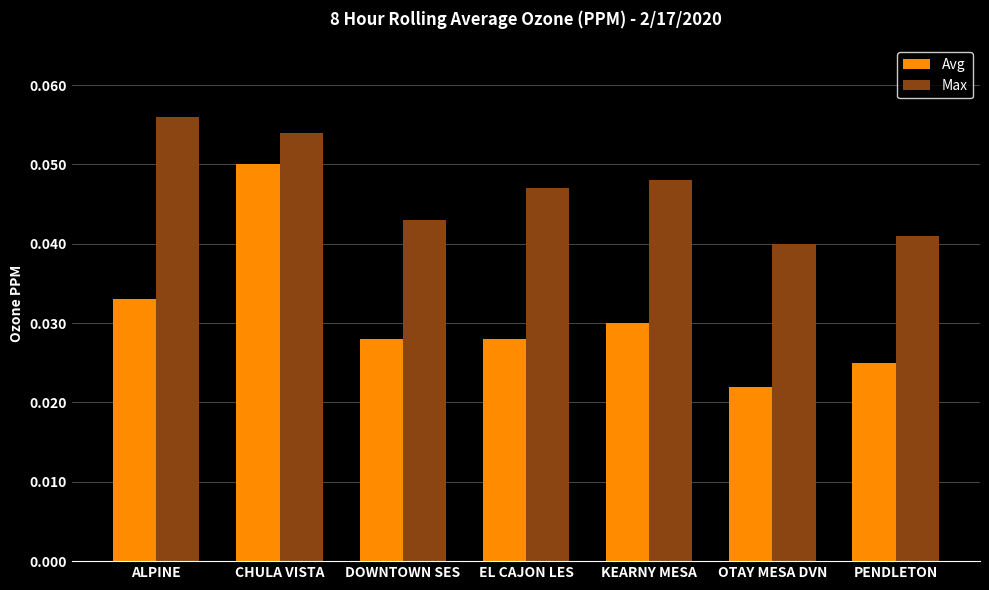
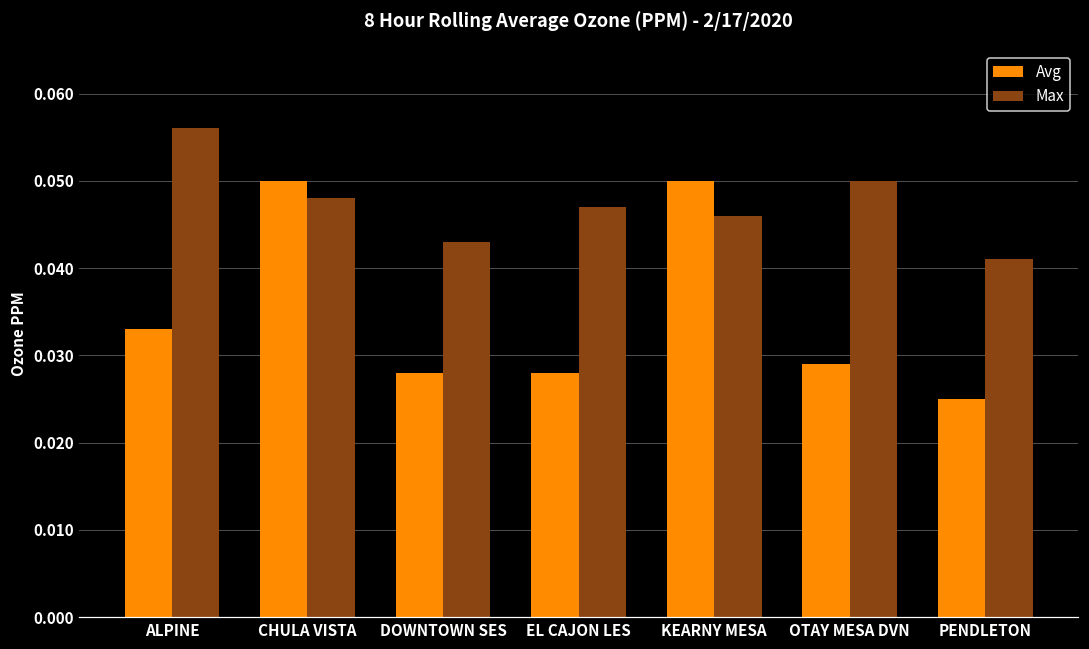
Max, CHULA VISTA: 0.054 -> 0.048
Avg, KEARNY MESA: 0.03 -> 0.05
Max, KEARNY MESA: 0.048 -> 0.046
Avg, OTAY MESA DVN: 0.022 -> 0.029
Max, OTAY MESA DVN: 0.04 -> 0.05
